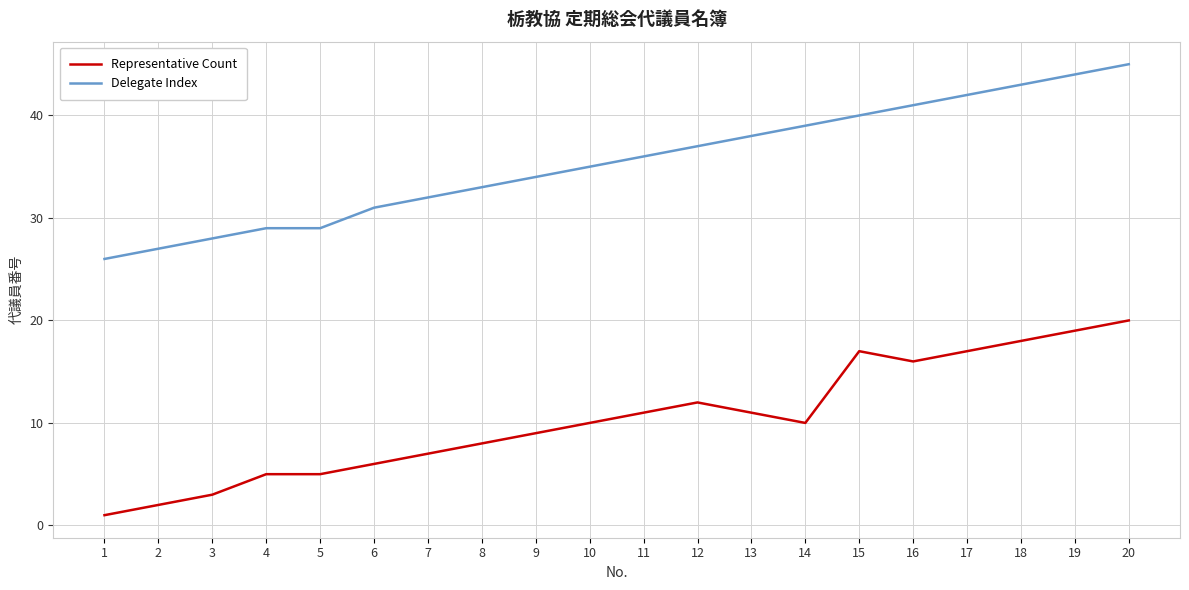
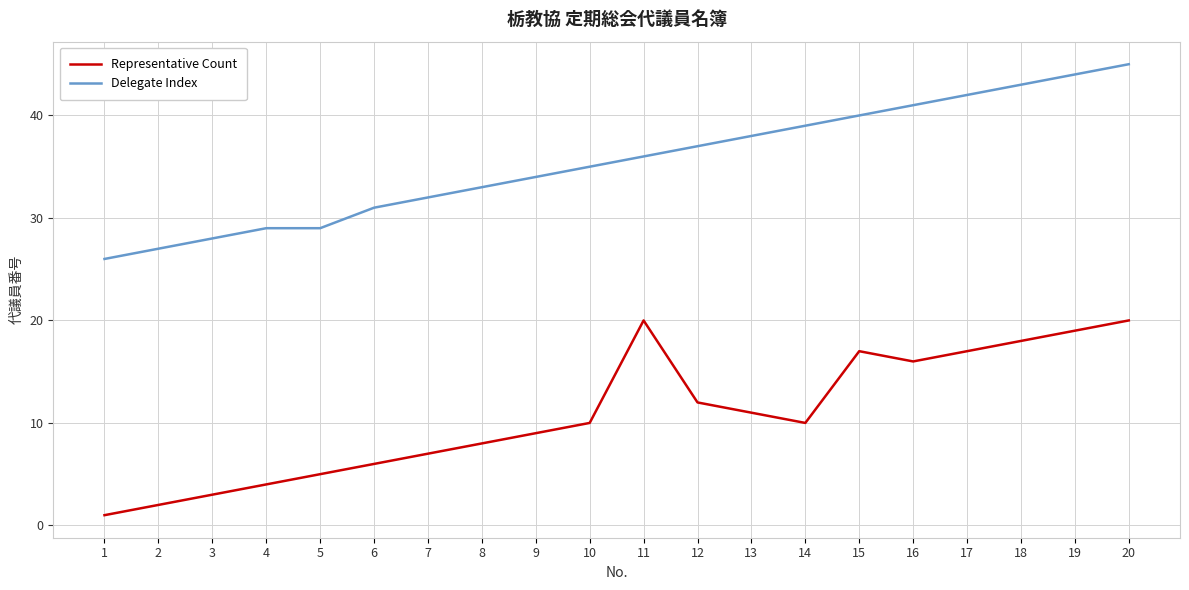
Representative Count, 4: 5 -> 4
Representative Count, 11: 11 -> 20
